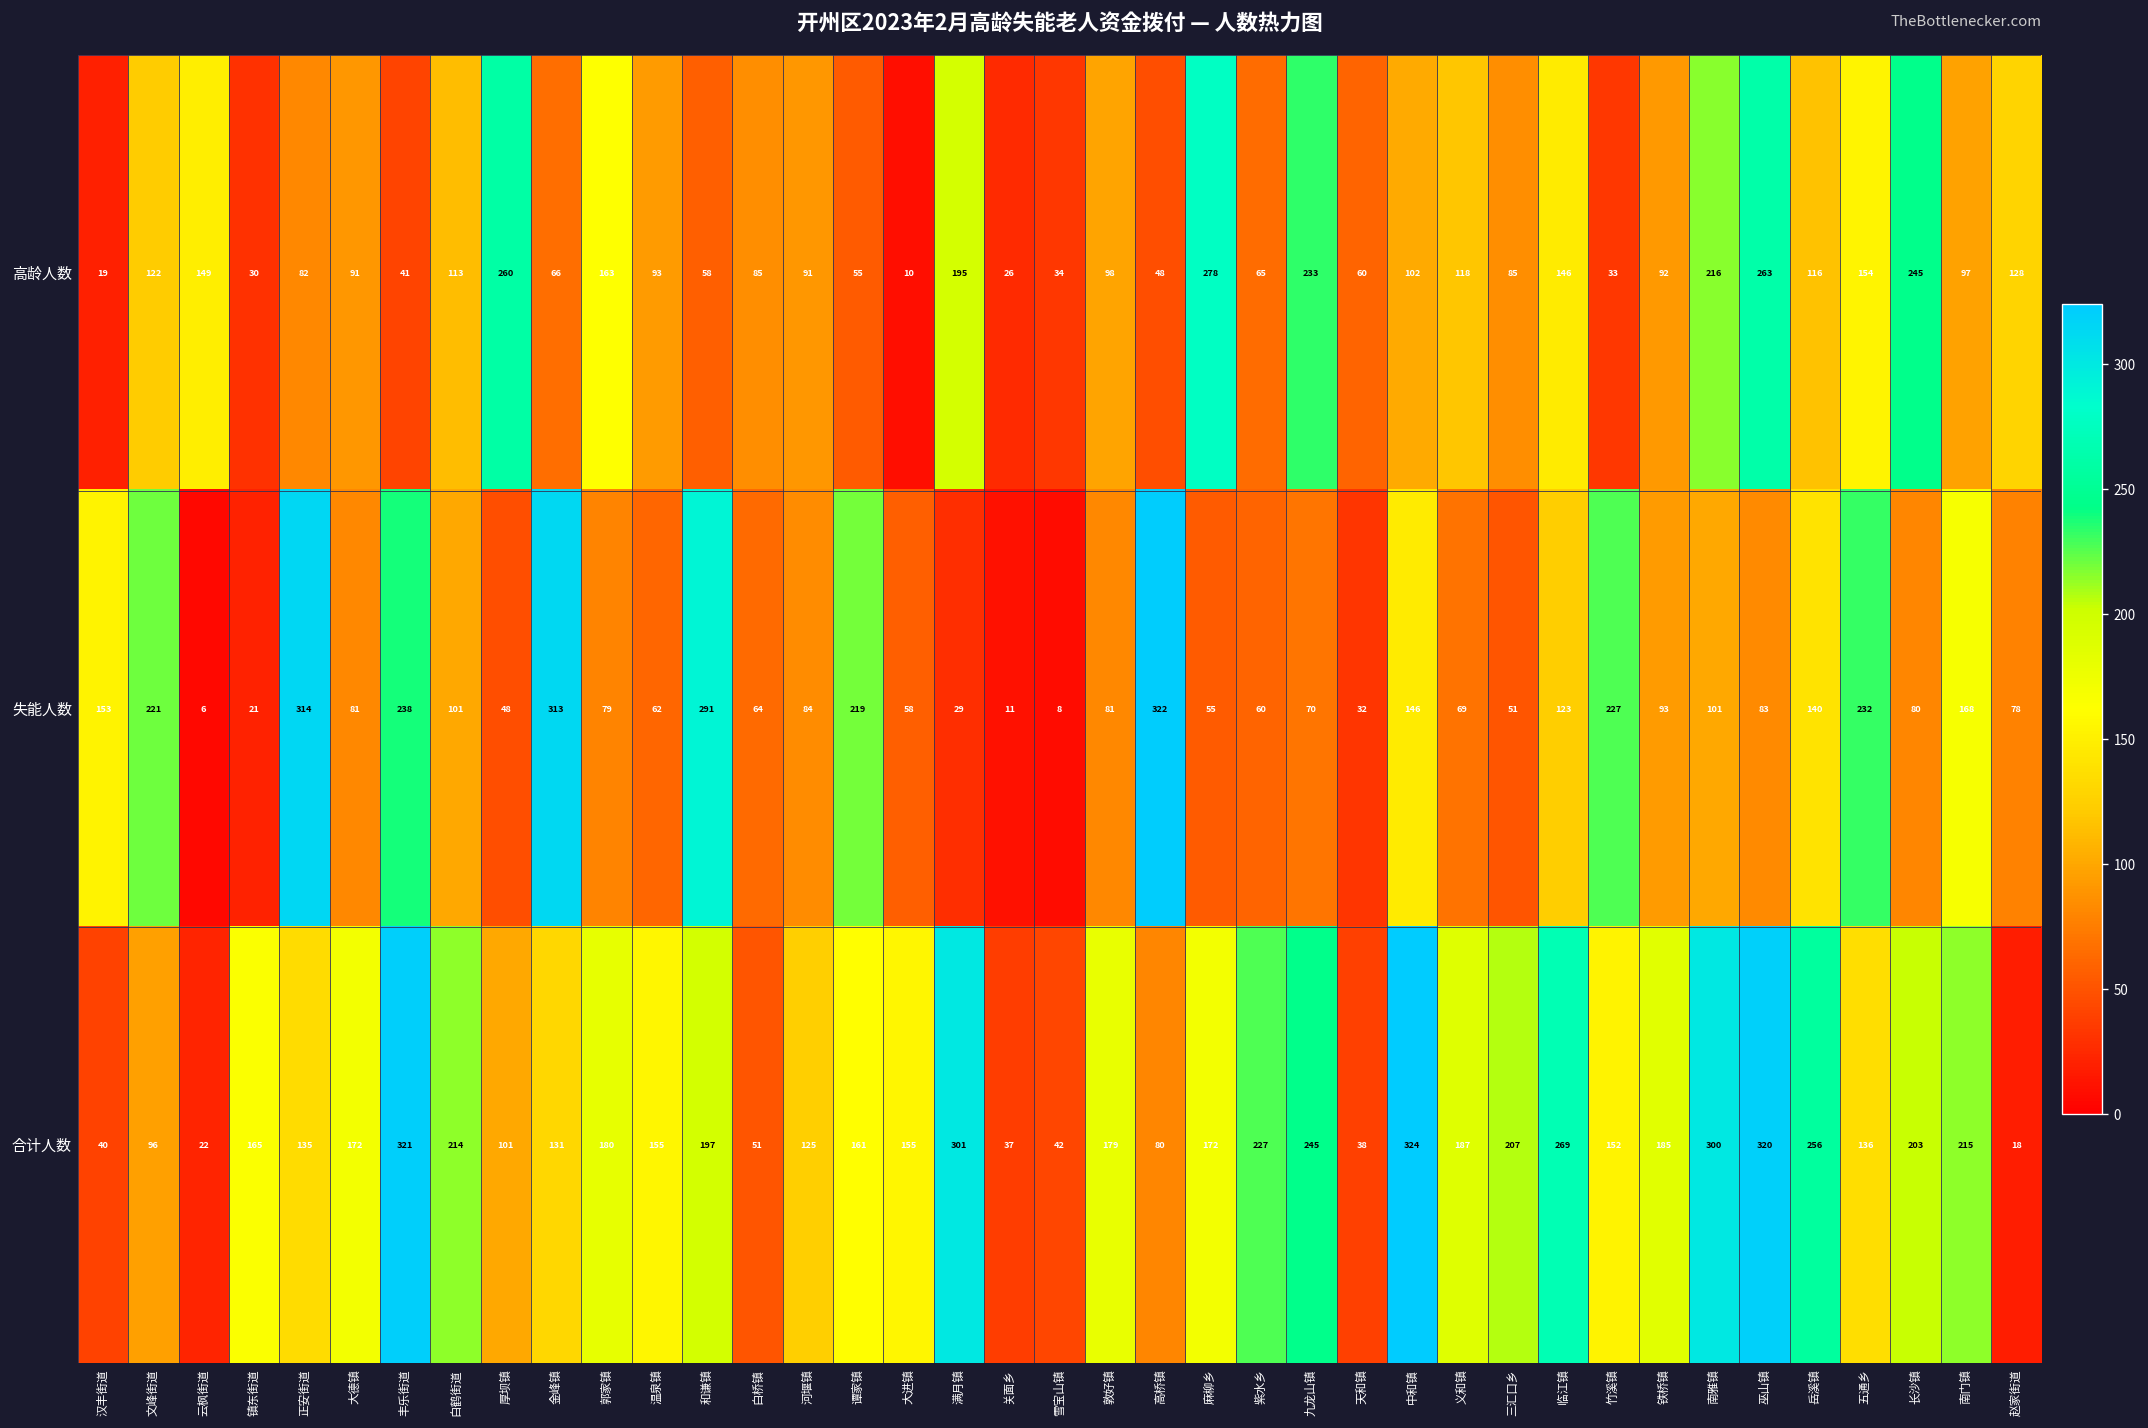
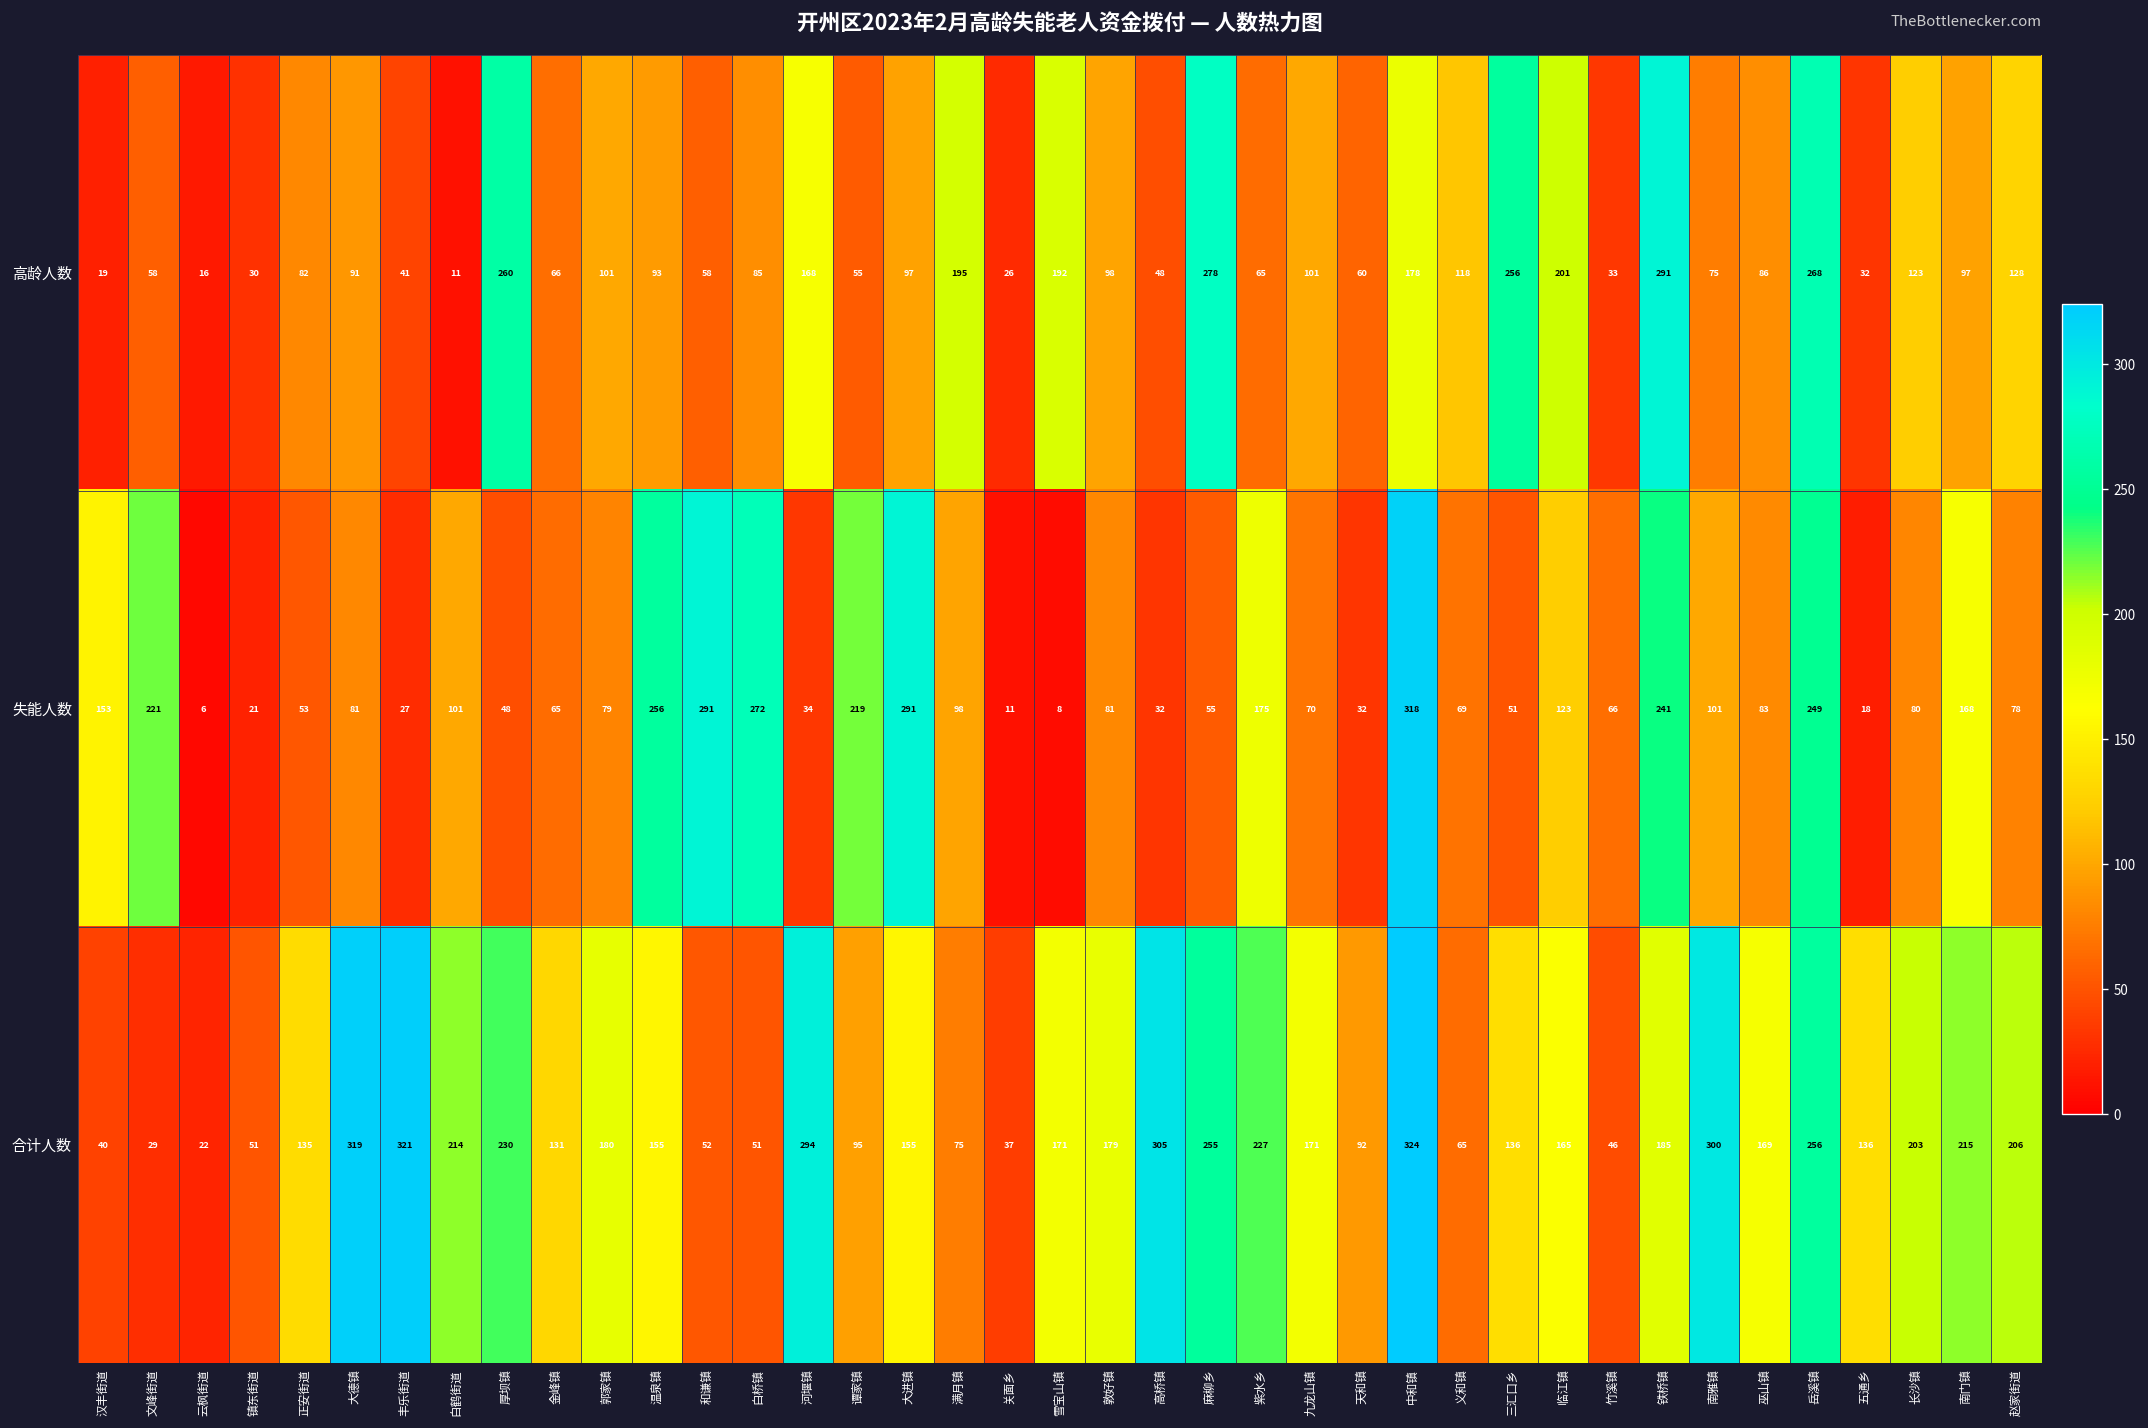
高龄人数, 文峰街道: 122 -> 58
高龄人数, 云枫街道: 149 -> 16
高龄人数, 白鹤街道: 113 -> 11
高龄人数, 郭家镇: 163 -> 101
高龄人数, 河堰镇: 91 -> 168
高龄人数, 大进镇: 10 -> 97
高龄人数, 雪宝山镇: 34 -> 192
高龄人数, 九龙山镇: 233 -> 101
高龄人数, 中和镇: 102 -> 178
高龄人数, 三汇口乡: 85 -> 256
高龄人数, 临江镇: 146 -> 201
高龄人数, 铁桥镇: 92 -> 291
高龄人数, 南雅镇: 216 -> 75
高龄人数, 巫山镇: 263 -> 86
高龄人数, 岳溪镇: 116 -> 268
高龄人数, 五通乡: 154 -> 32
高龄人数, 长沙镇: 245 -> 123
失能人数, 正安街道: 314 -> 53
失能人数, 丰乐街道: 238 -> 27
失能人数, 金峰镇: 313 -> 65
失能人数, 温泉镇: 62 -> 256
失能人数, 白桥镇: 64 -> 272
失能人数, 河堰镇: 84 -> 34
失能人数, 大进镇: 58 -> 291
失能人数, 满月镇: 29 -> 98
失能人数, 高桥镇: 322 -> 32
失能人数, 紫水乡: 60 -> 175
失能人数, 中和镇: 146 -> 318
失能人数, 竹溪镇: 227 -> 66
失能人数, 铁桥镇: 93 -> 241
失能人数, 岳溪镇: 140 -> 249
失能人数, 五通乡: 232 -> 18
合计人数, 文峰街道: 96 -> 29
合计人数, 镇东街道: 165 -> 51
合计人数, 大德镇: 172 -> 319
合计人数, 厚坝镇: 101 -> 230
合计人数, 和谦镇: 197 -> 52
合计人数, 河堰镇: 125 -> 294
合计人数, 谭家镇: 161 -> 95
合计人数, 满月镇: 301 -> 75
合计人数, 雪宝山镇: 42 -> 171
合计人数, 高桥镇: 80 -> 305
合计人数, 麻柳乡: 172 -> 255
合计人数, 九龙山镇: 245 -> 171
合计人数, 天和镇: 38 -> 92
合计人数, 义和镇: 187 -> 65
合计人数, 三汇口乡: 207 -> 136
合计人数, 临江镇: 269 -> 165
合计人数, 竹溪镇: 152 -> 46
合计人数, 巫山镇: 320 -> 169
合计人数, 赵家街道: 18 -> 206
